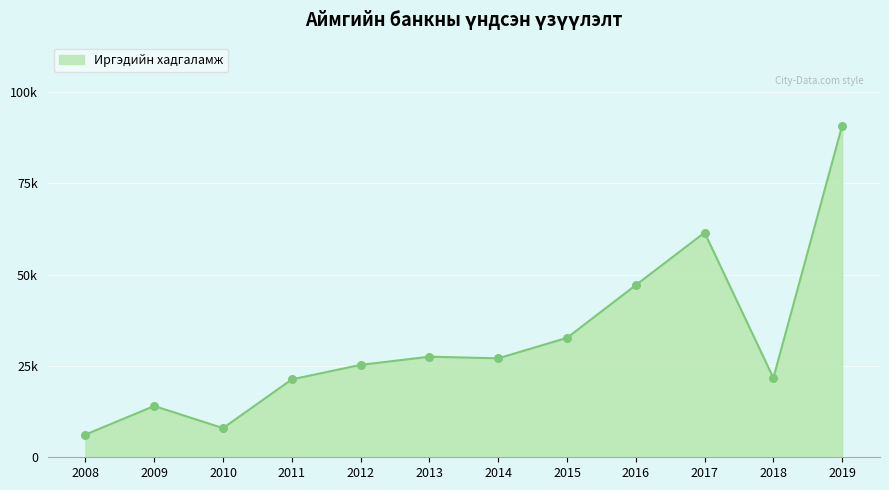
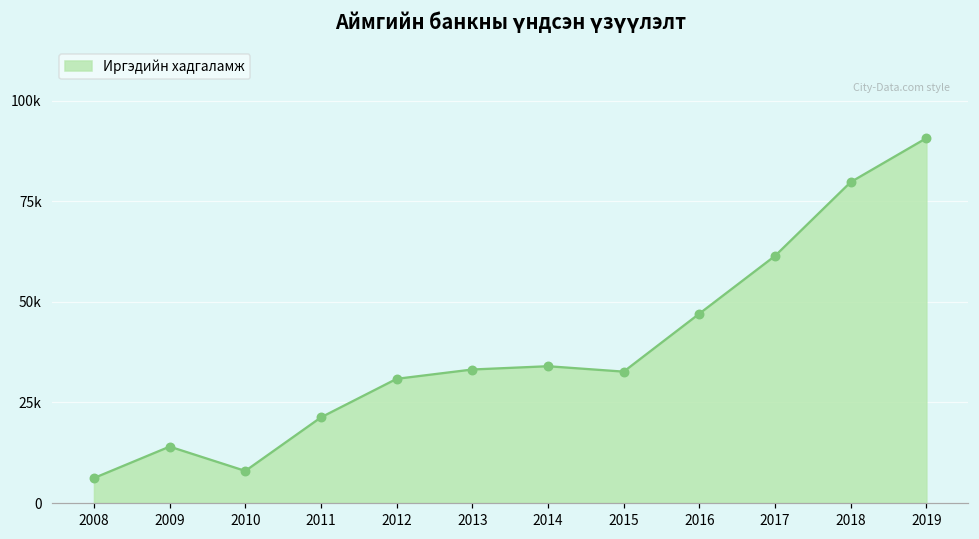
2012: 25000 -> 31000
2013: 28000 -> 33000
2014: 27000 -> 34000
2018: 22000 -> 80000
